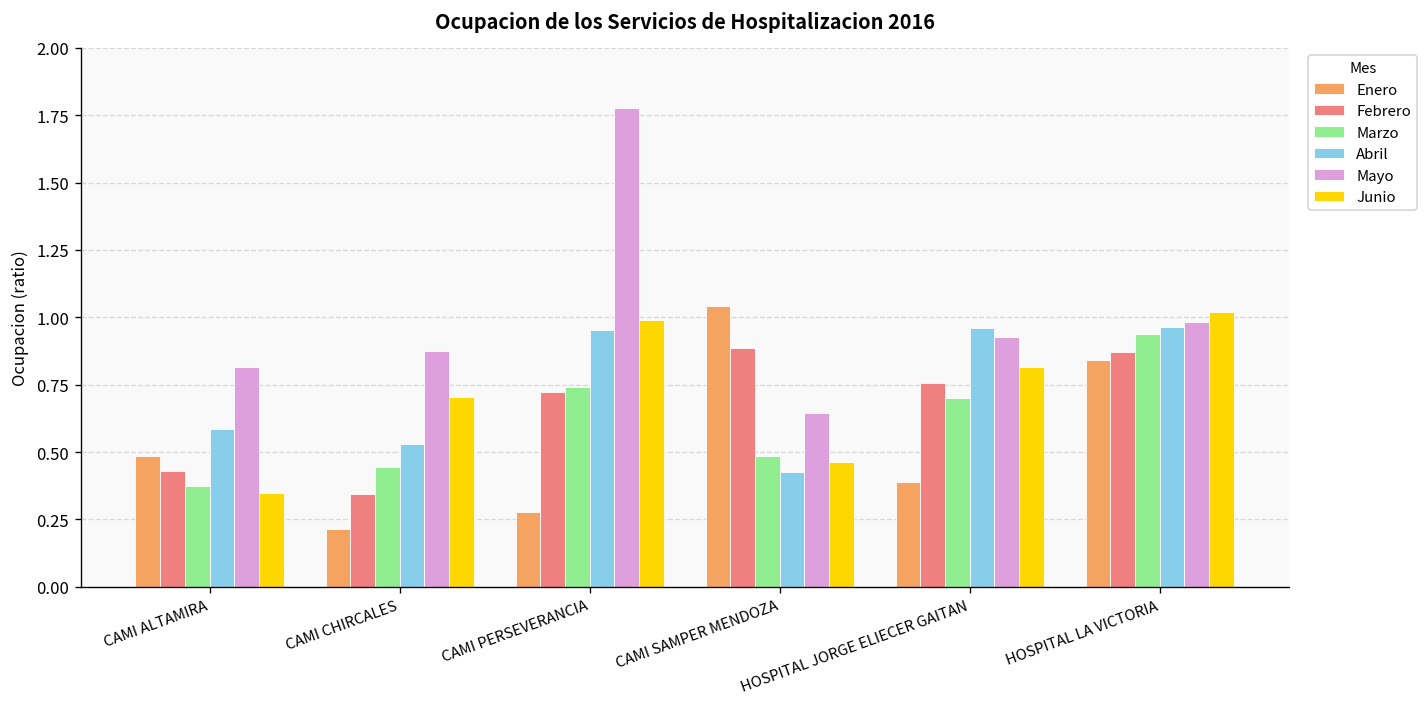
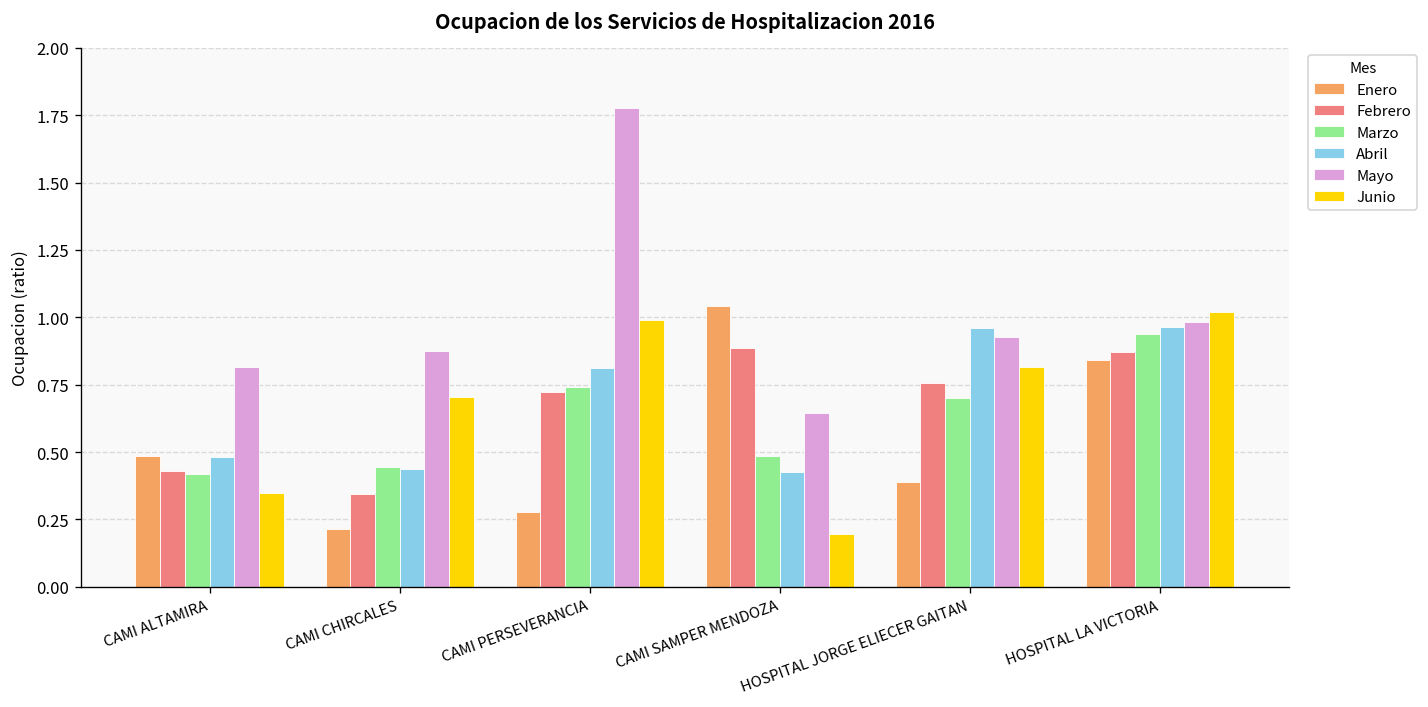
Marzo, CAMI ALTAMIRA: 0.37 -> 0.42
Abril, CAMI ALTAMIRA: 0.58 -> 0.48
Abril, CAMI CHIRCALES: 0.53 -> 0.44
Abril, CAMI PERSEVERANCIA: 0.95 -> 0.81
Junio, CAMI SAMPER MENDOZA: 0.46 -> 0.19
